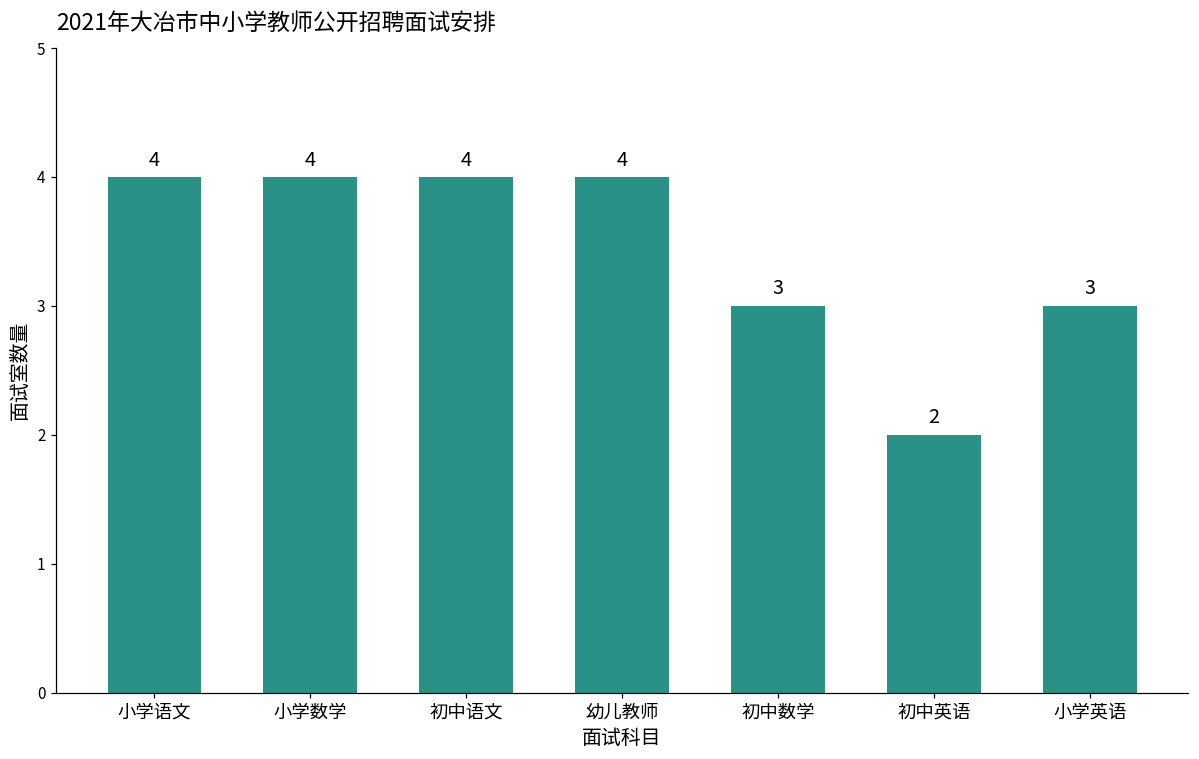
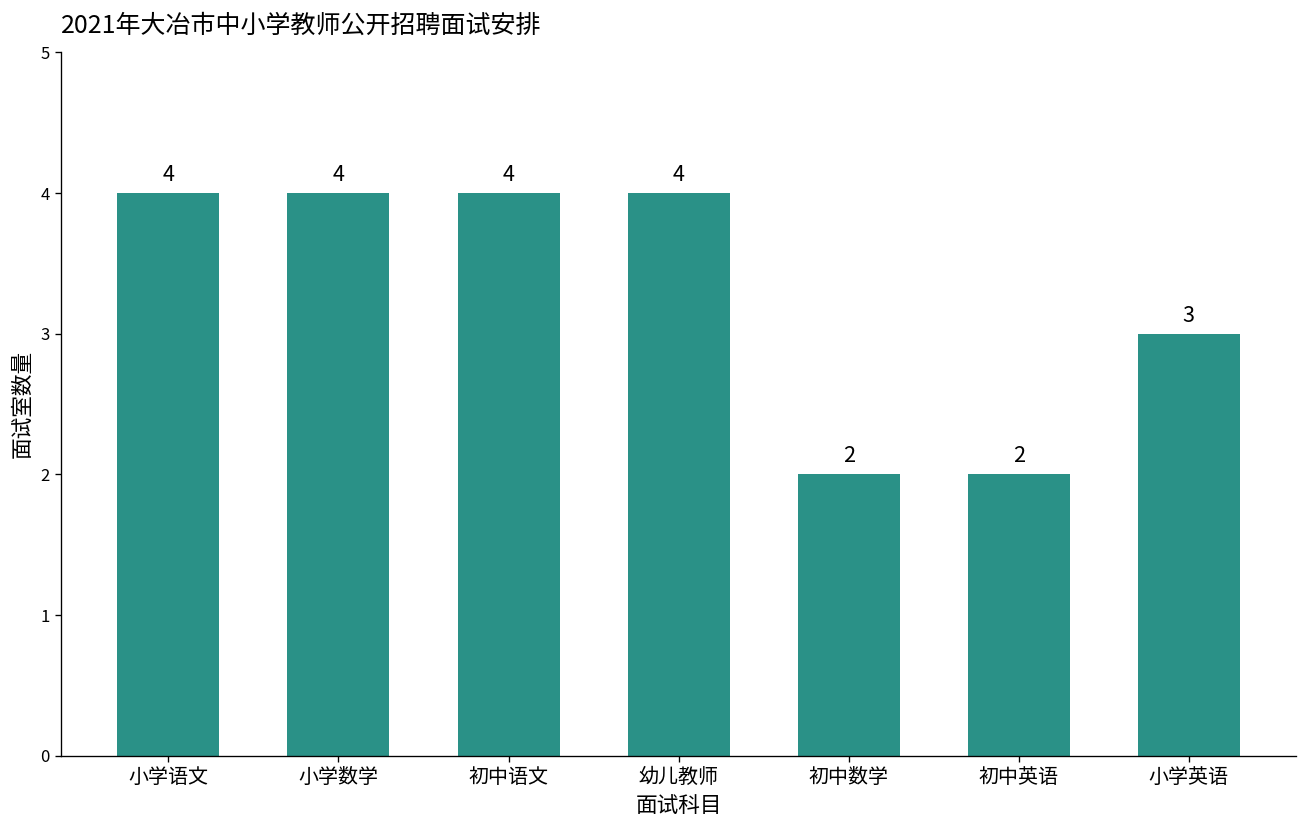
初中数学: 3 -> 2
